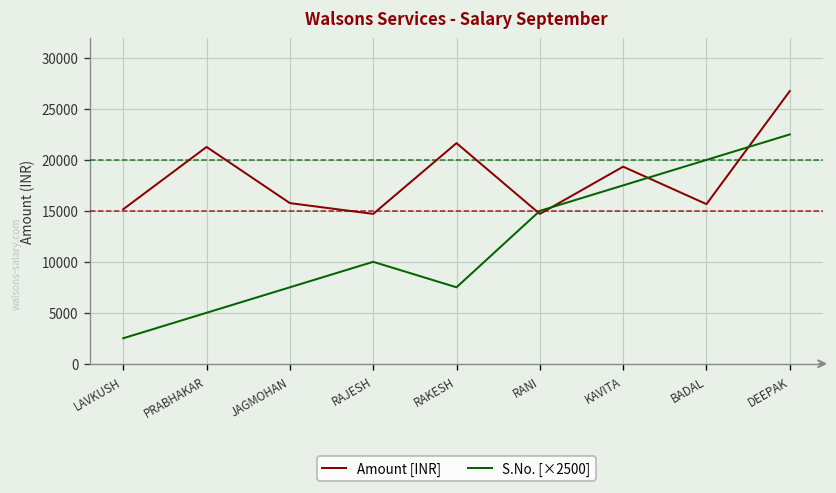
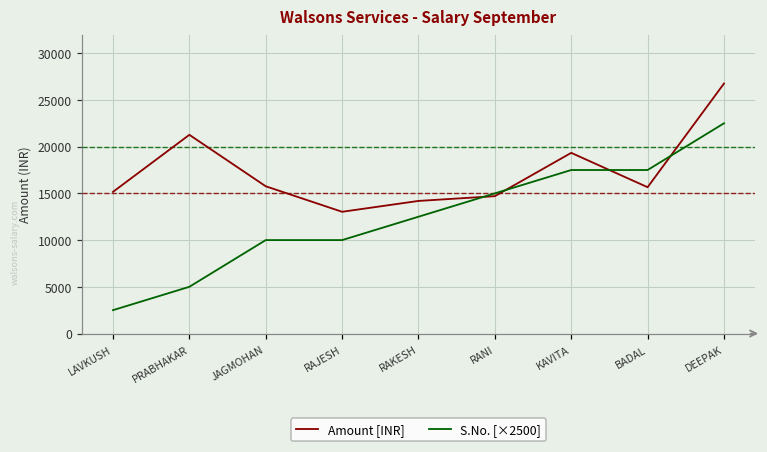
S.No. [×2500], JAGMOHAN: 8000 -> 10000
Amount [INR], RAJESH: 15000 -> 13000
Amount [INR], RAKESH: 22000 -> 14000
S.No. [×2500], RAKESH: 8000 -> 13000
S.No. [×2500], BADAL: 20000 -> 18000
